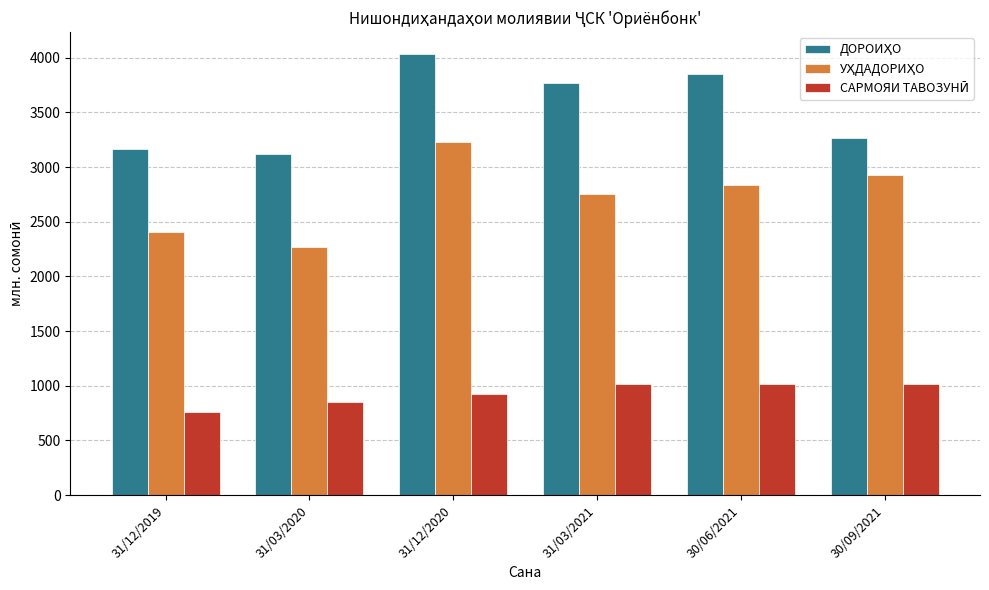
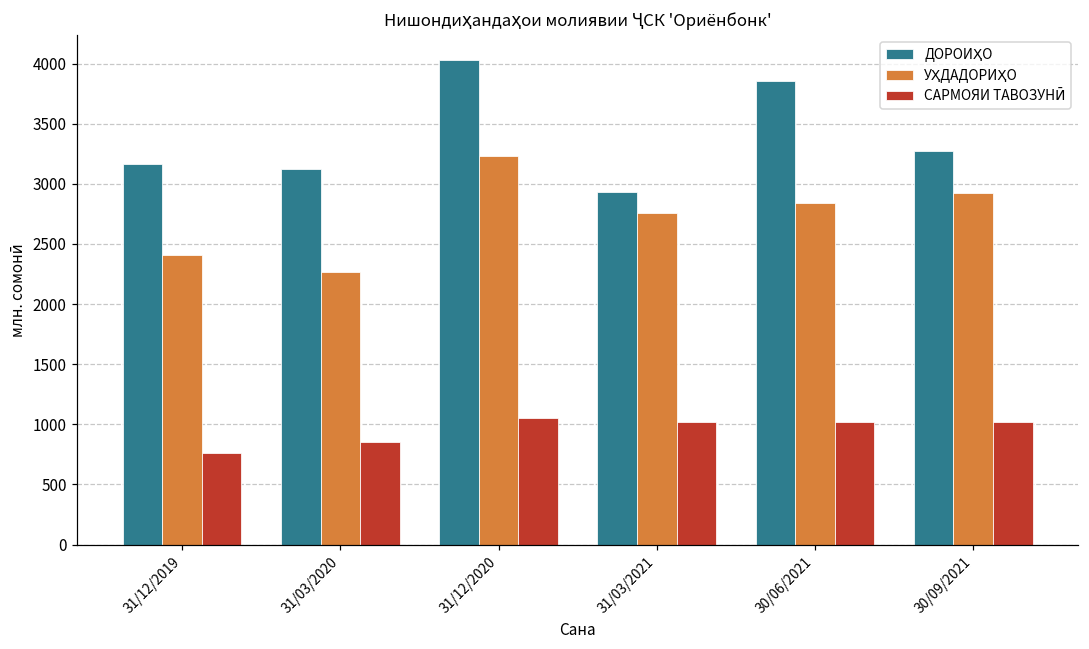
САРМОЯИ ТАВОЗУНӢ, 31/12/2020: 920 -> 1050
ДОРОИҲО, 31/03/2021: 3770 -> 2930
